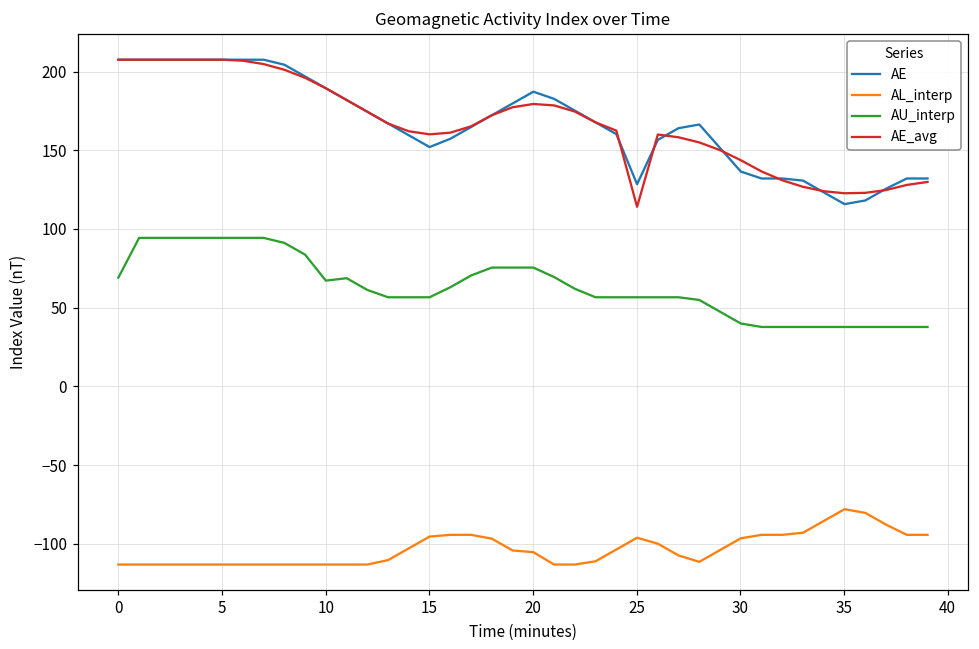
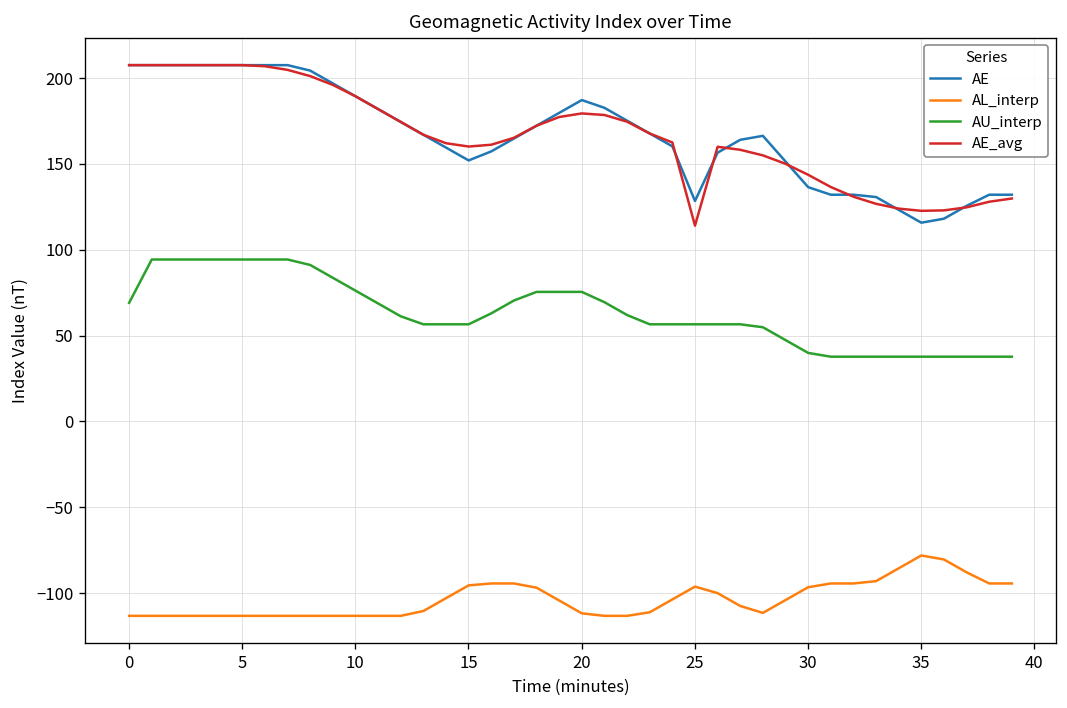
AU_interp, 10: 67 -> 76
AL_interp, 20: -105 -> -112
